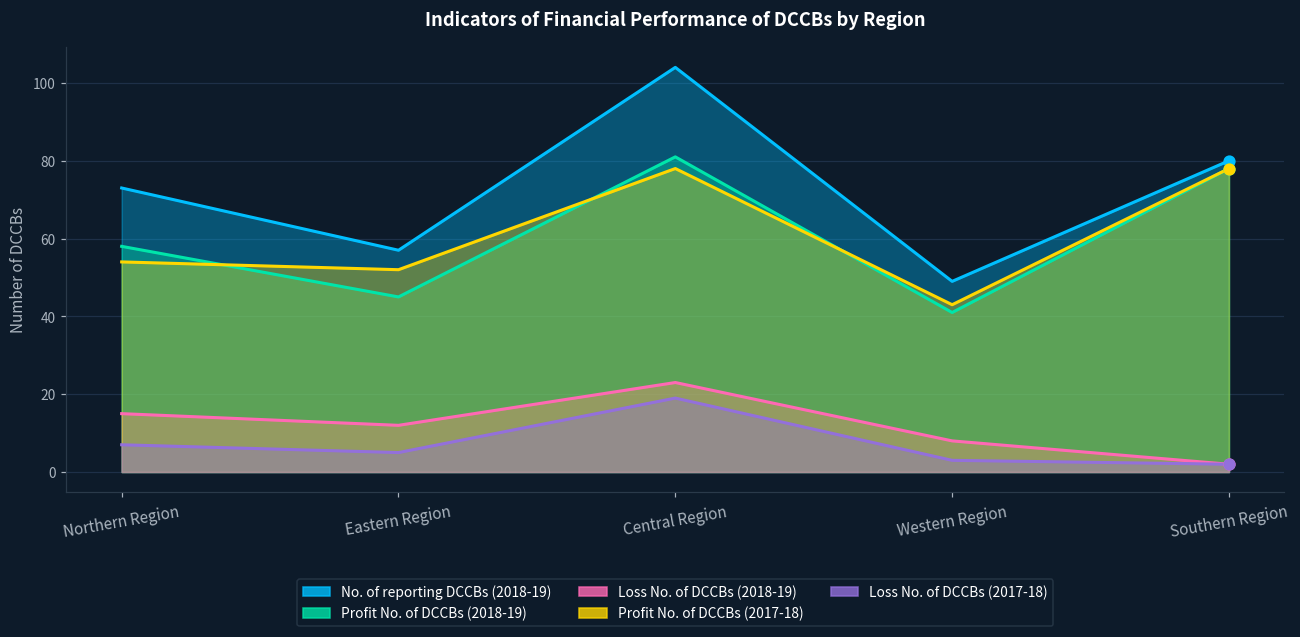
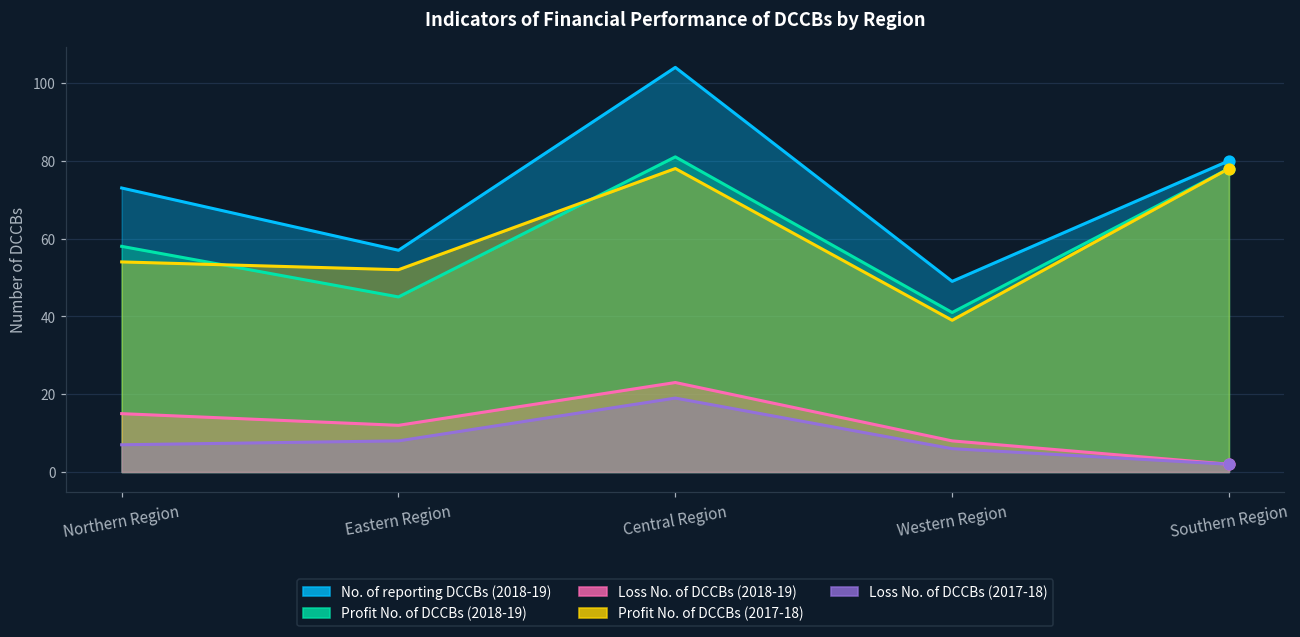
Loss No. of DCCBs (2017-18), Eastern Region: 5 -> 8
Profit No. of DCCBs (2017-18), Western Region: 43 -> 39
Loss No. of DCCBs (2017-18), Western Region: 3 -> 6
